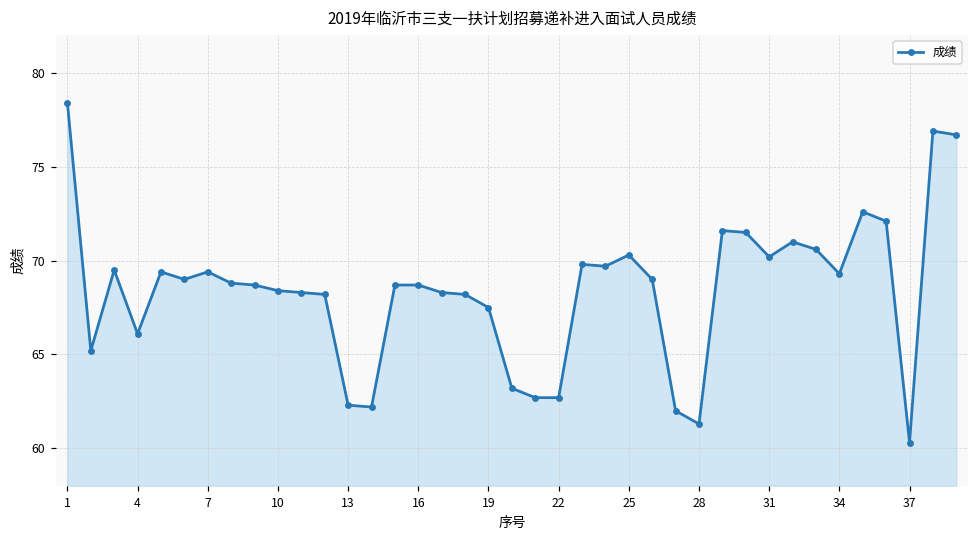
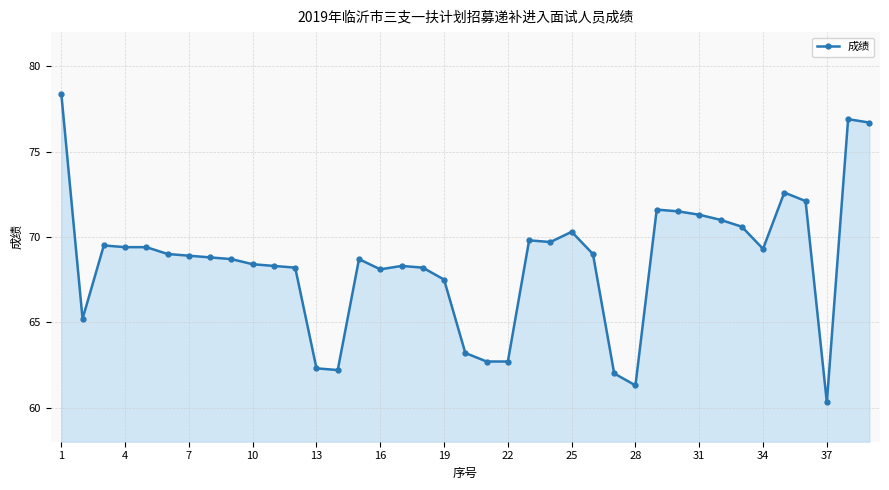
4: 66.1 -> 69.4
7: 69.4 -> 68.9
16: 68.7 -> 68.1
31: 70.2 -> 71.3
